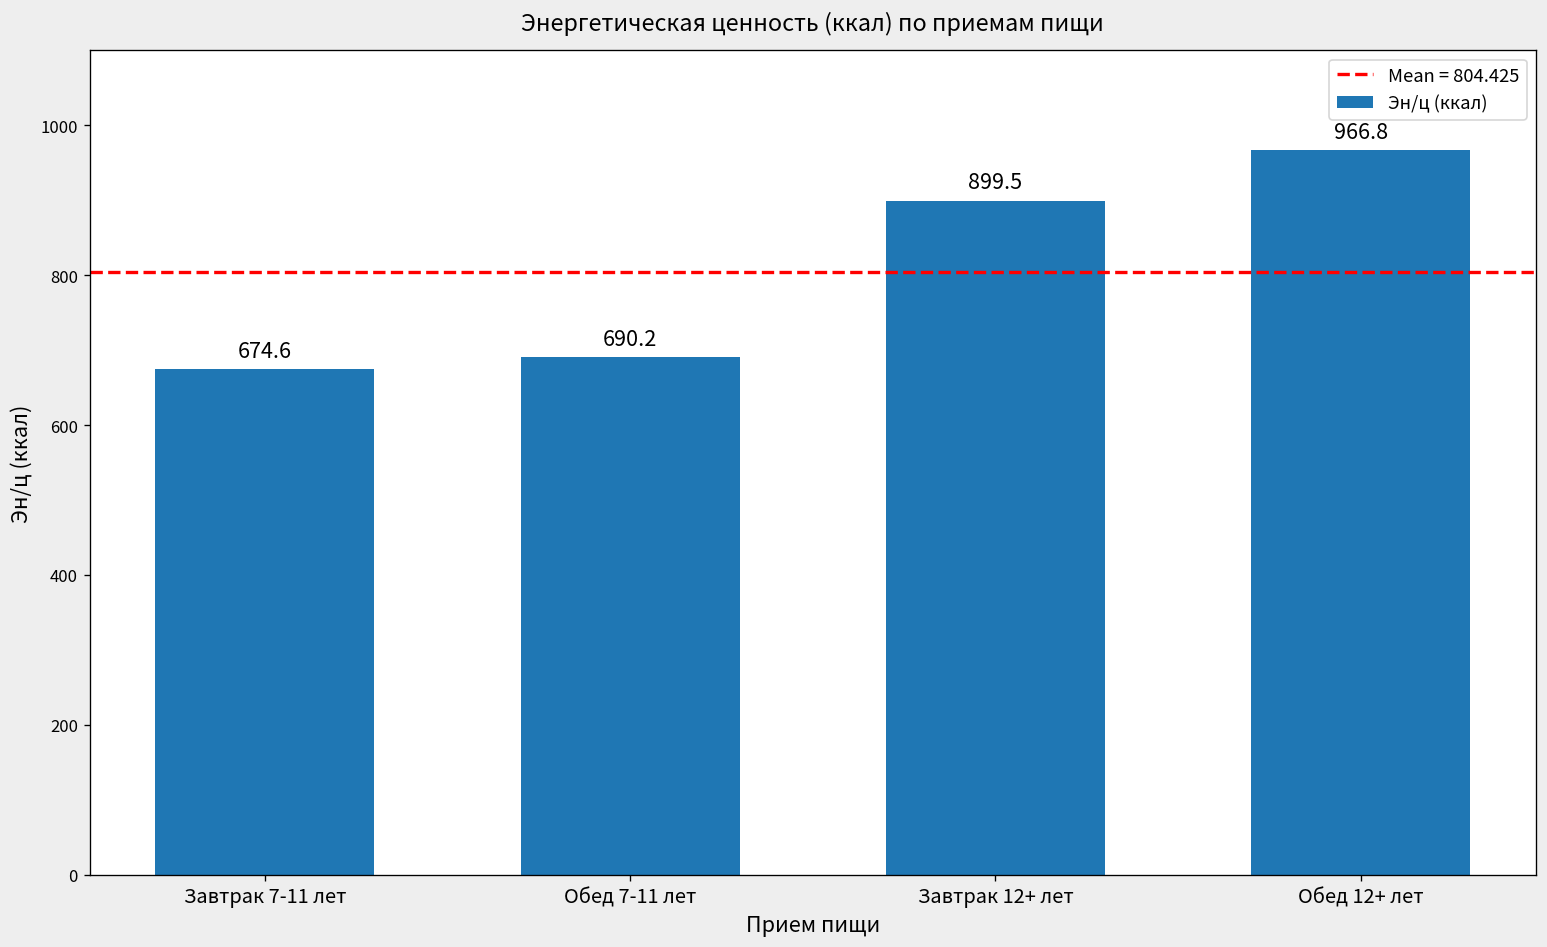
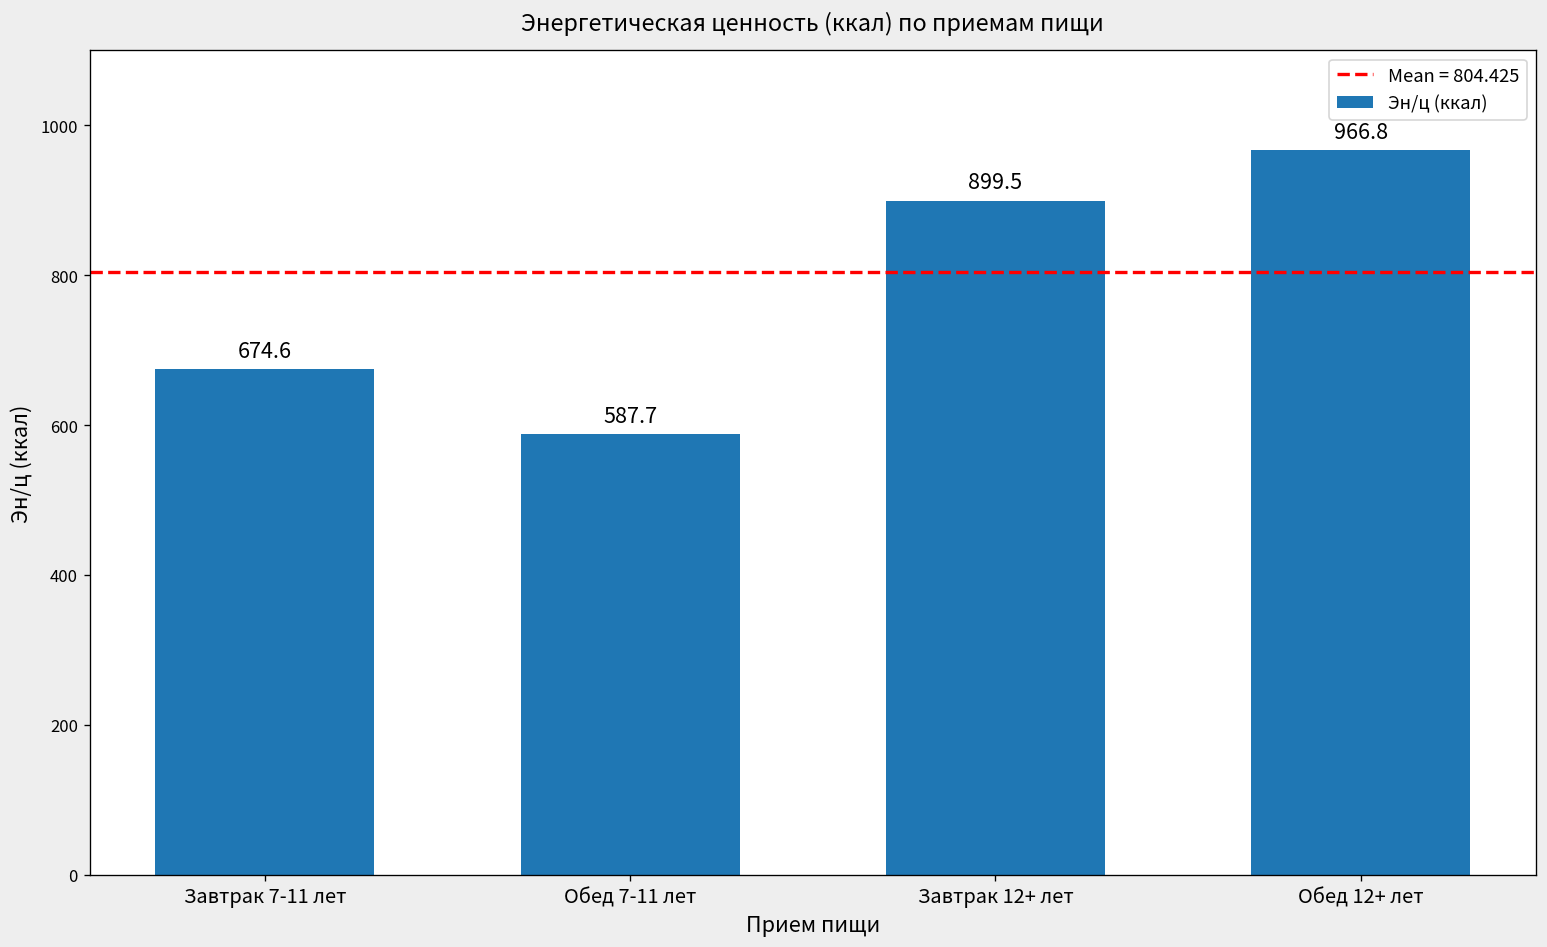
Обед 7-11 лет: 690.2 -> 587.7
